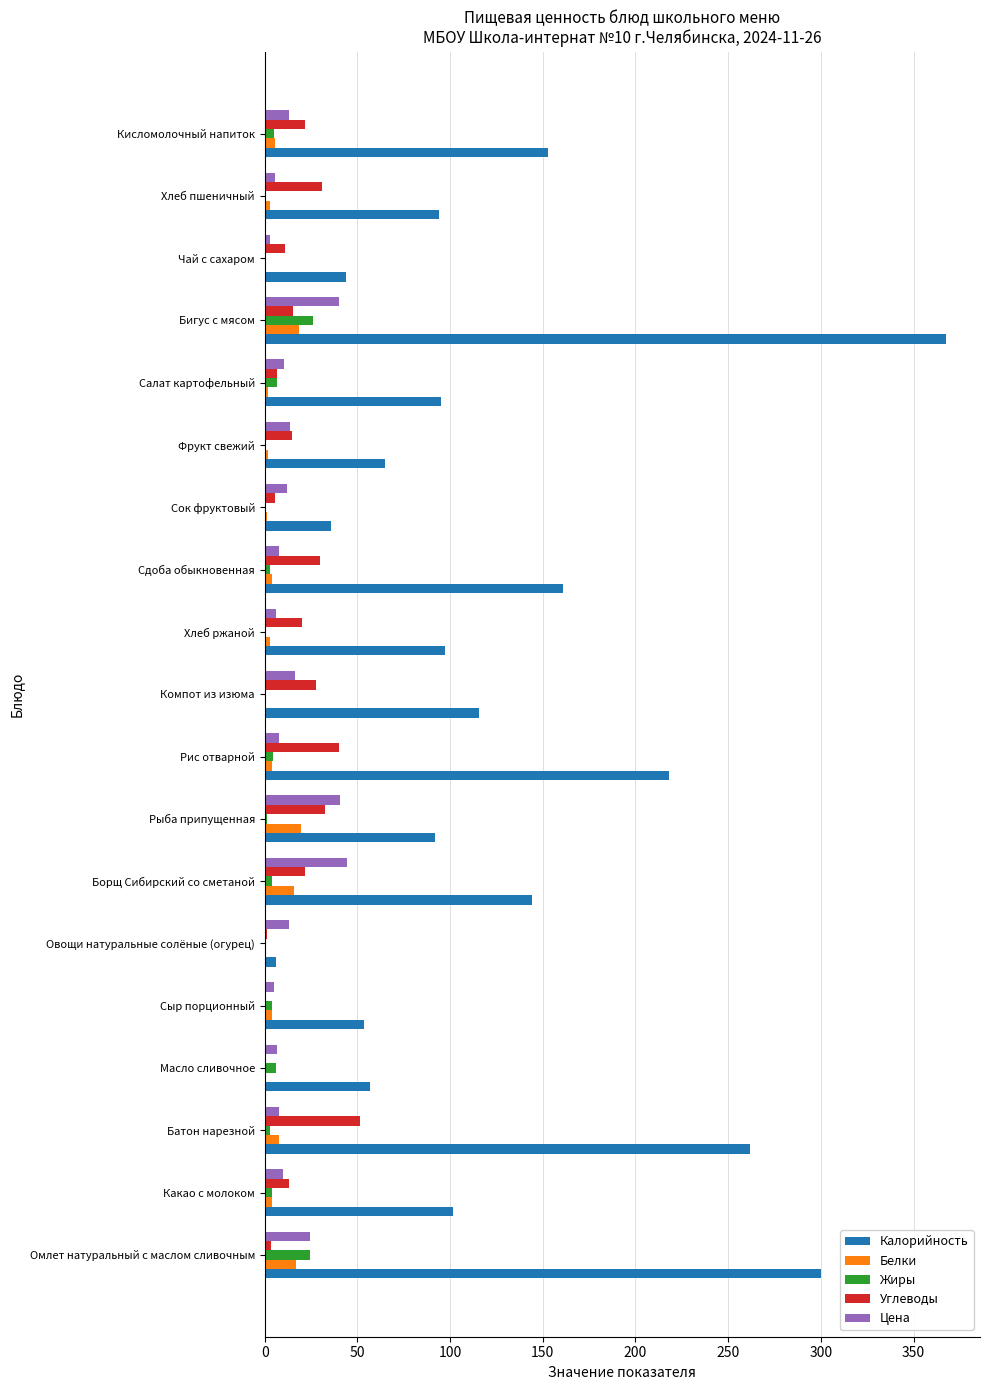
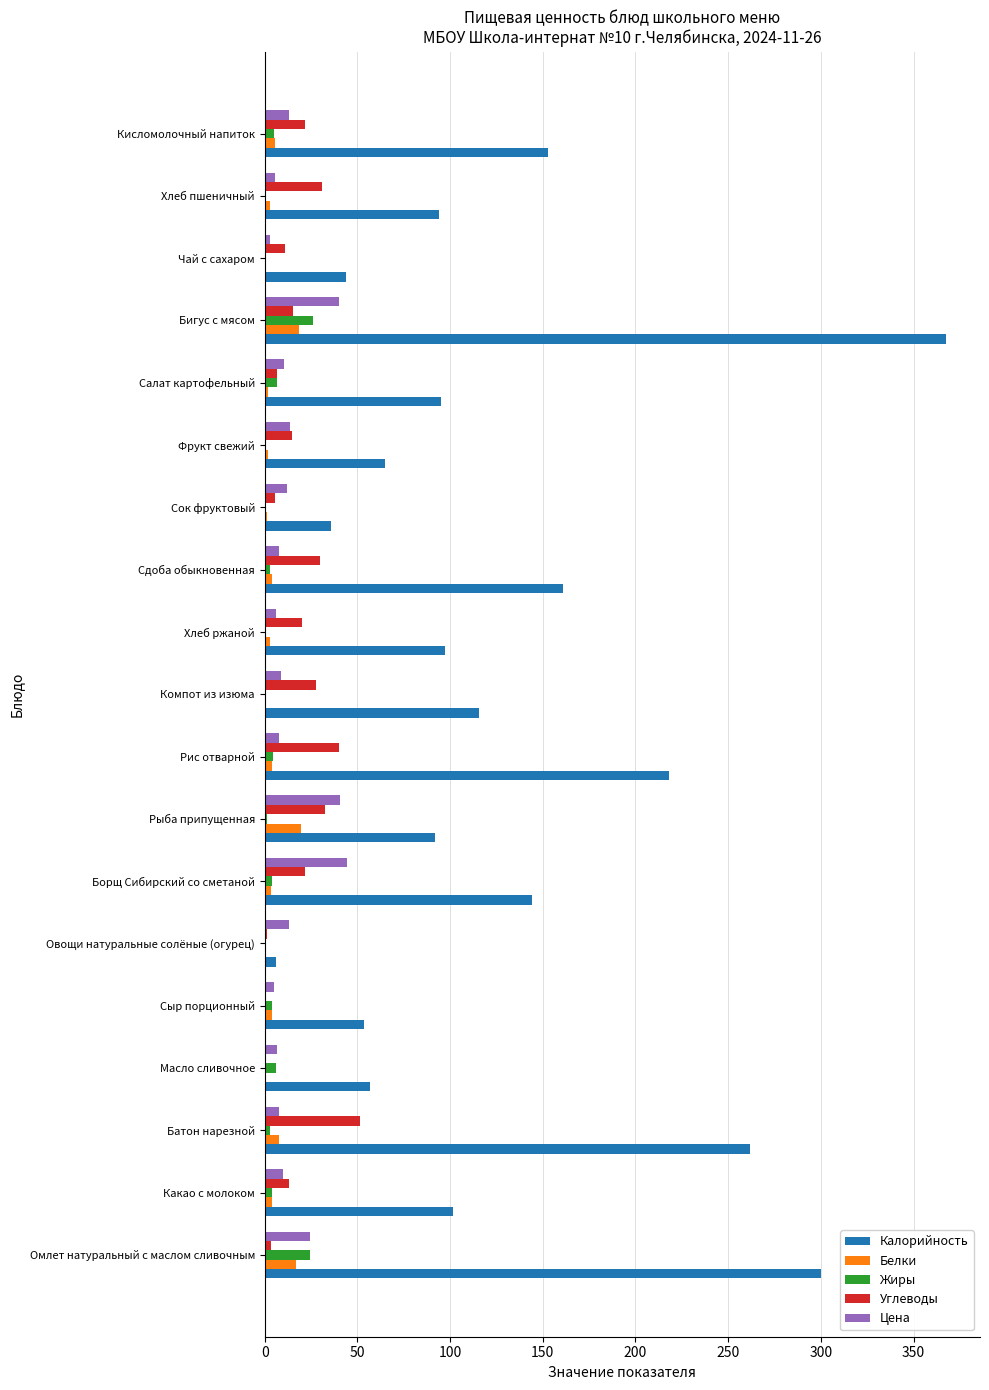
Цена, Компот из изюма: 16 -> 9
Белки, Борщ Сибирский со сметаной: 16 -> 4
